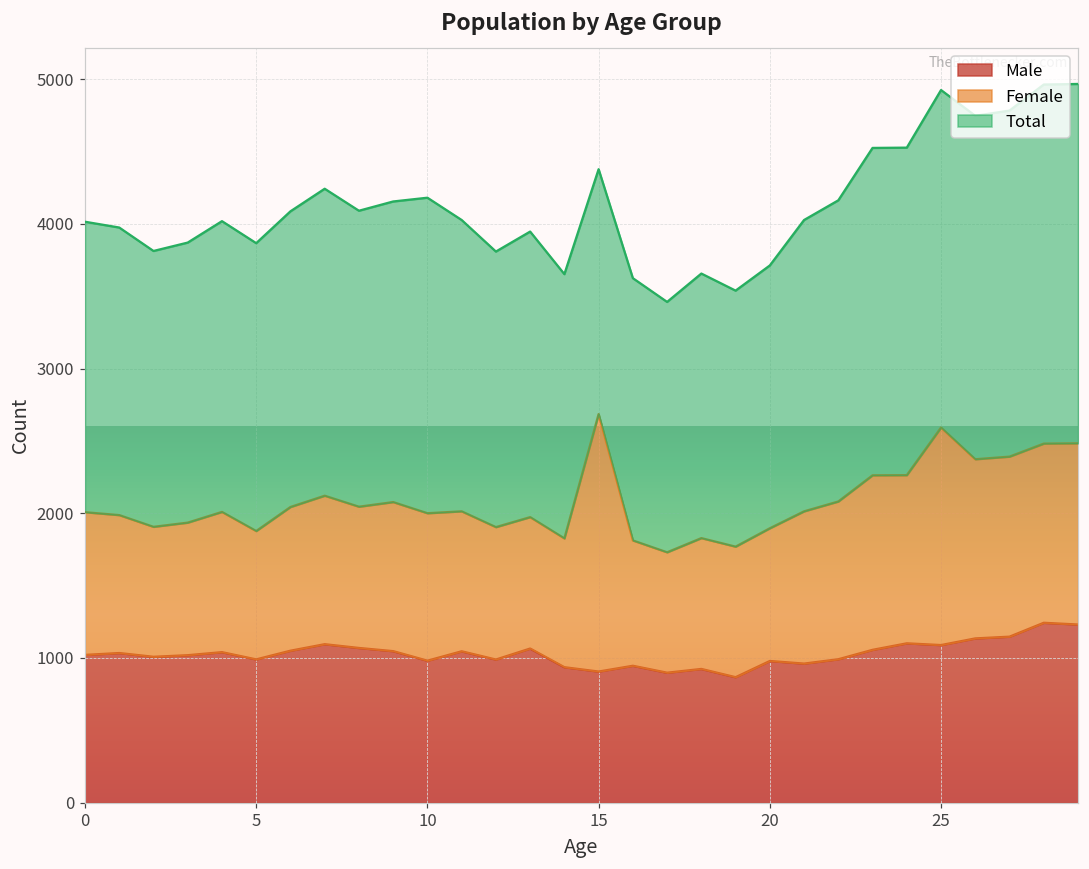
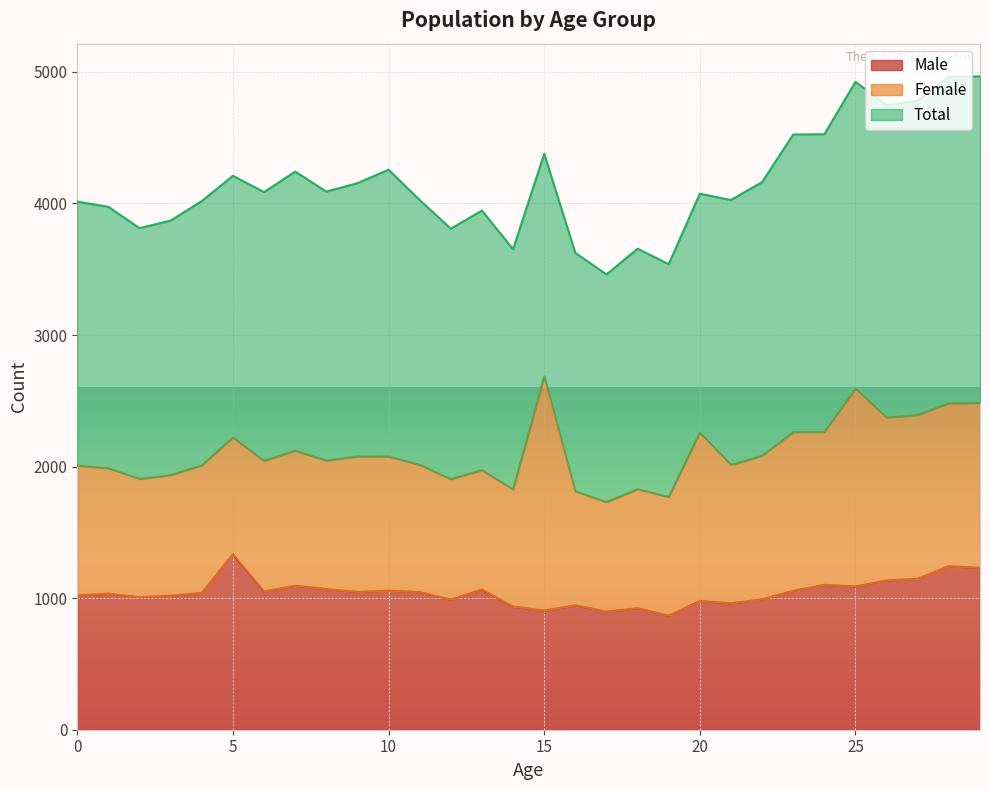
Male, 5: 990 -> 1330
Male, 10: 980 -> 1060
Female, 20: 920 -> 1280
